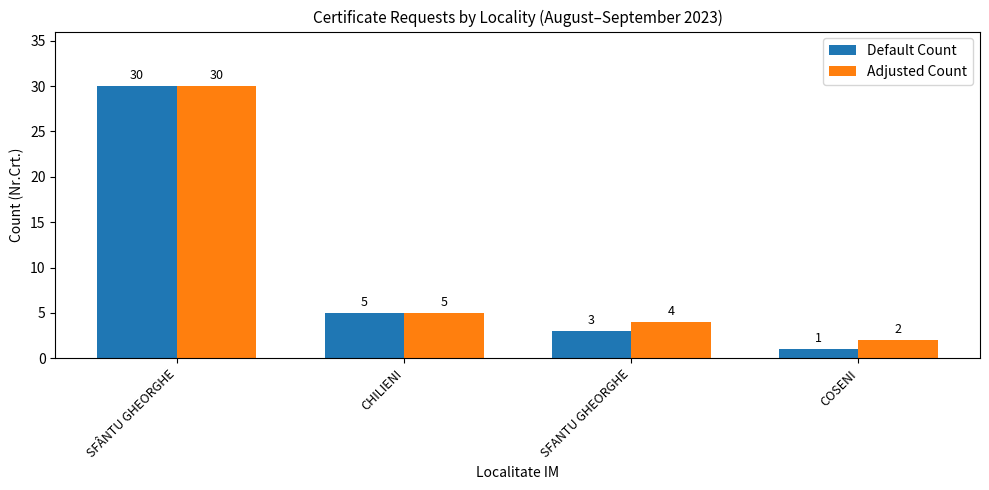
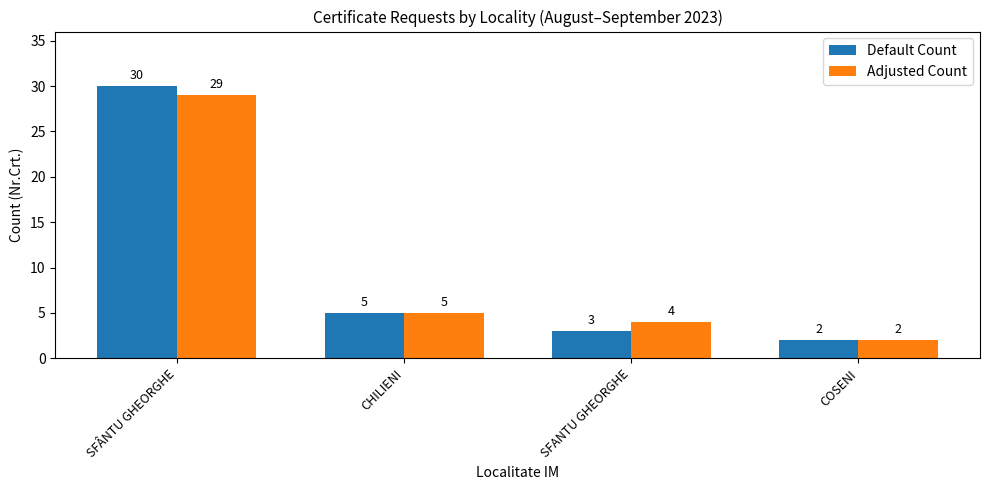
Adjusted Count, SFÂNTU GHEORGHE: 30 -> 29
Default Count, COSENI: 1 -> 2
